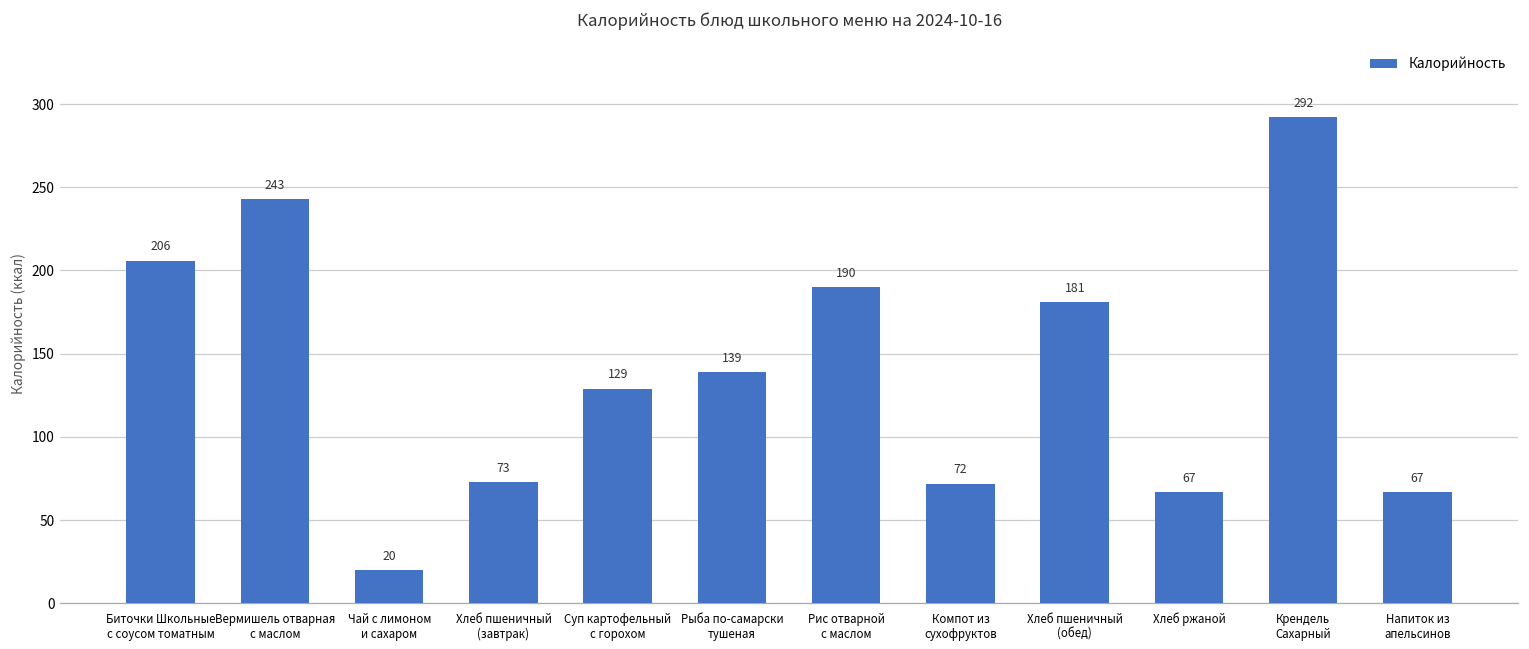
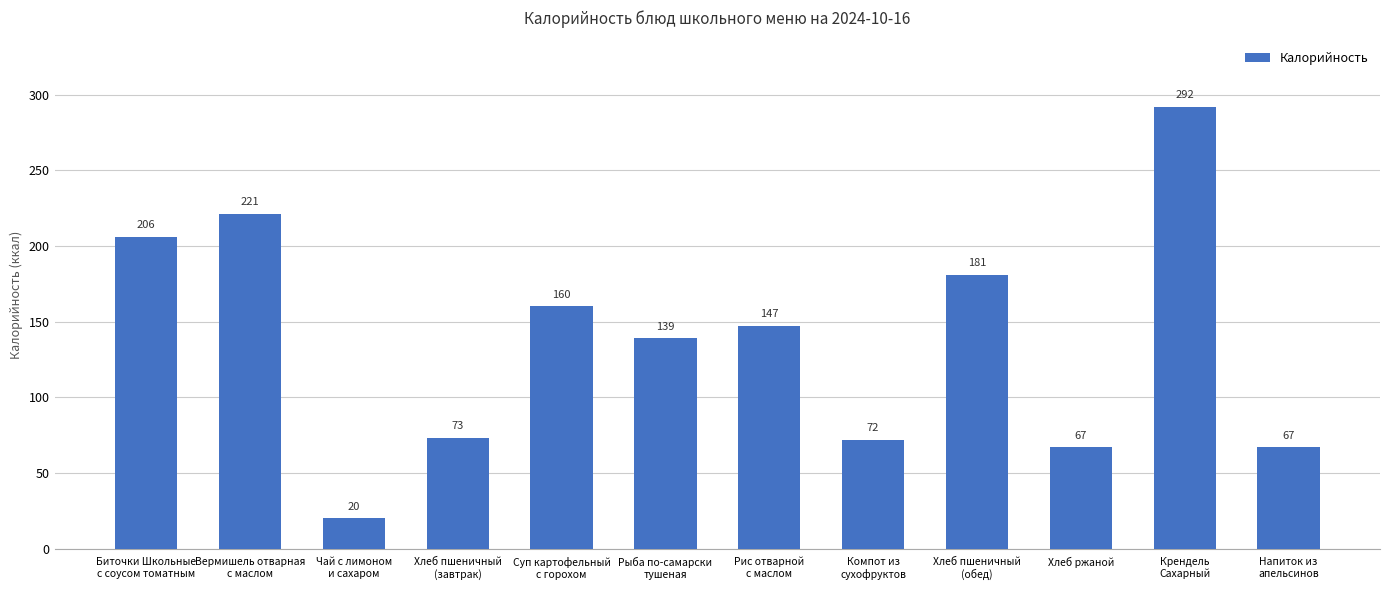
Вермишель отварная с маслом: 243 -> 221
Суп картофельный с горохом: 129 -> 160
Рис отварной с маслом: 190 -> 147
